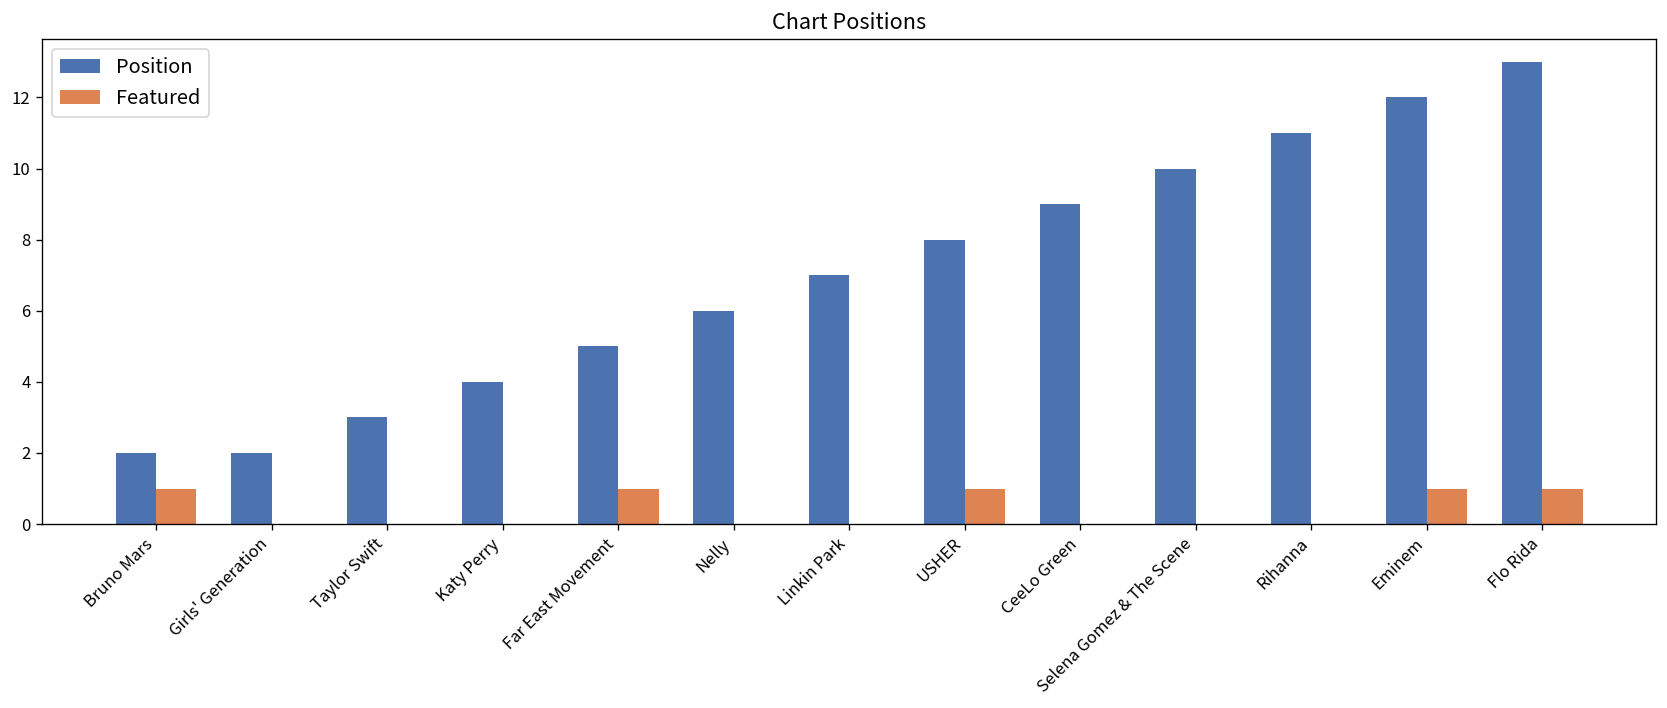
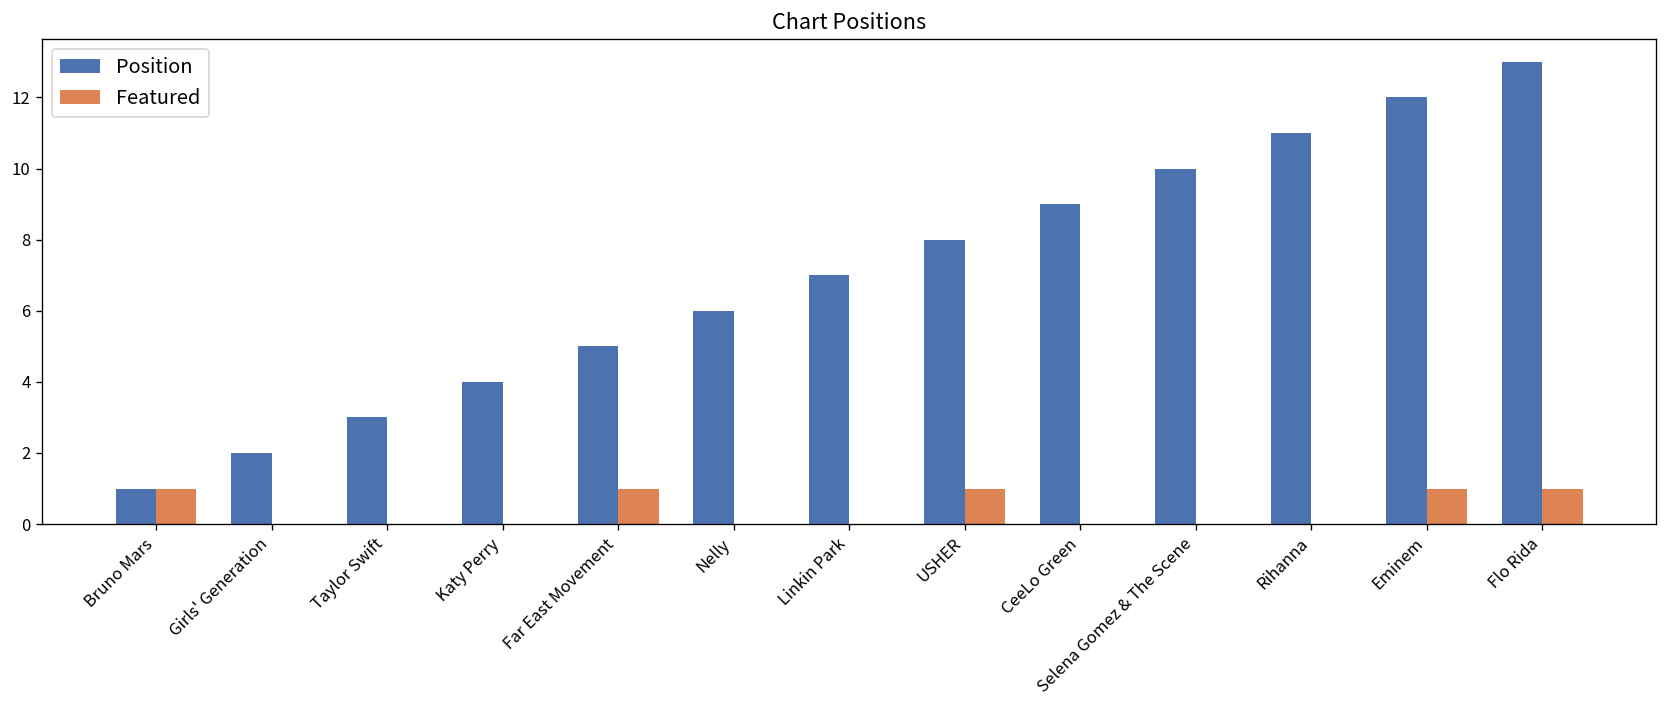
Position, Bruno Mars: 2 -> 1
